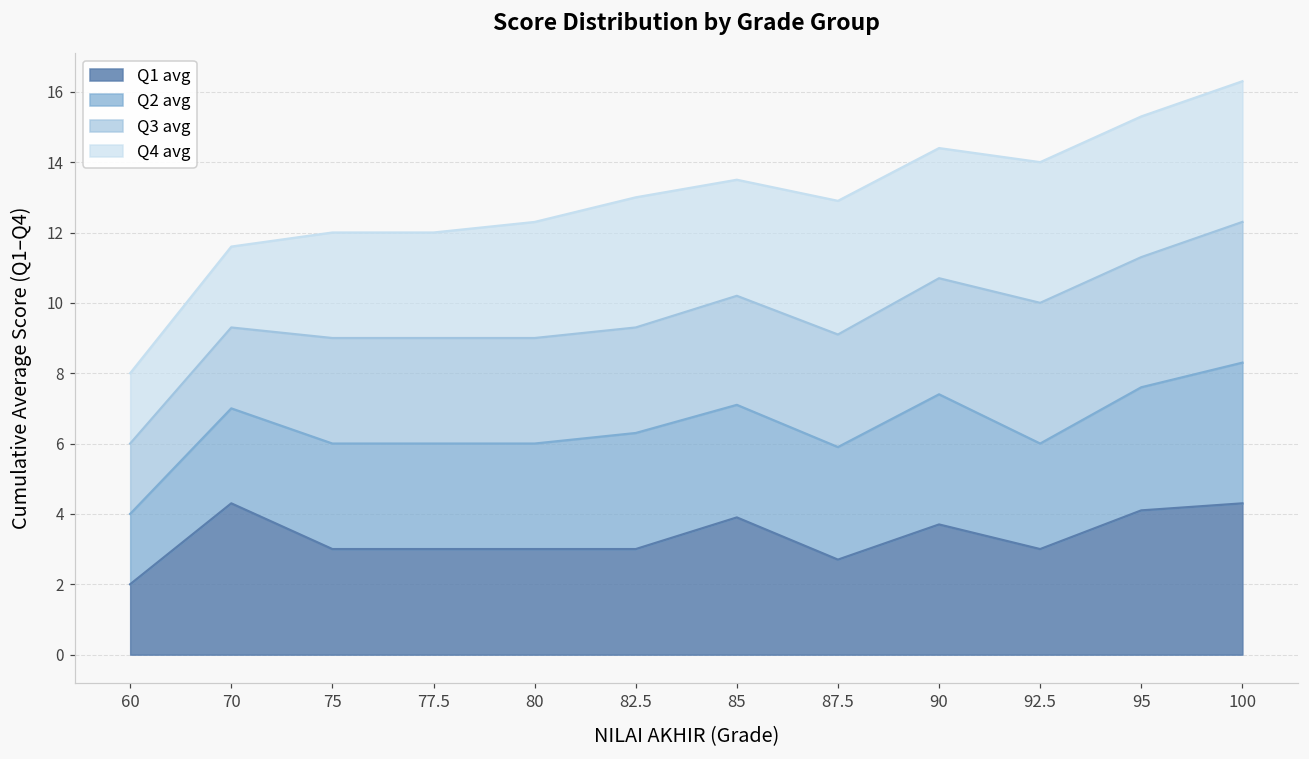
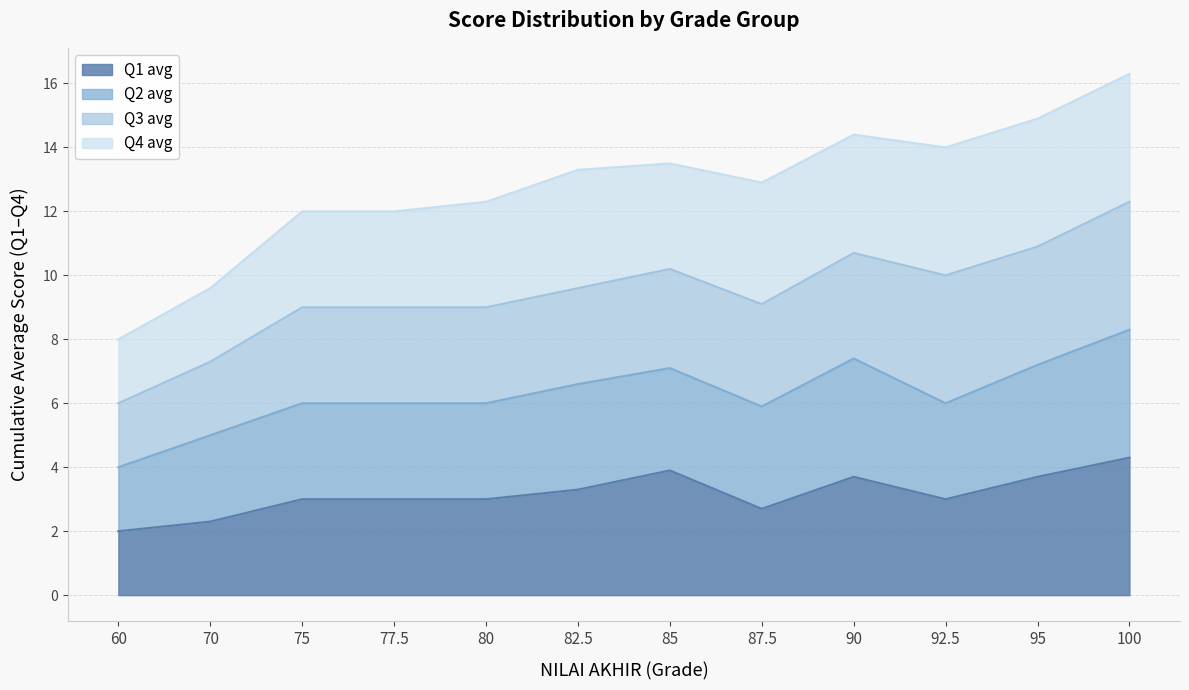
Q1 avg, 70: 4.3 -> 2.3
Q1 avg, 82.5: 3.0 -> 3.3
Q1 avg, 95: 4.1 -> 3.7
